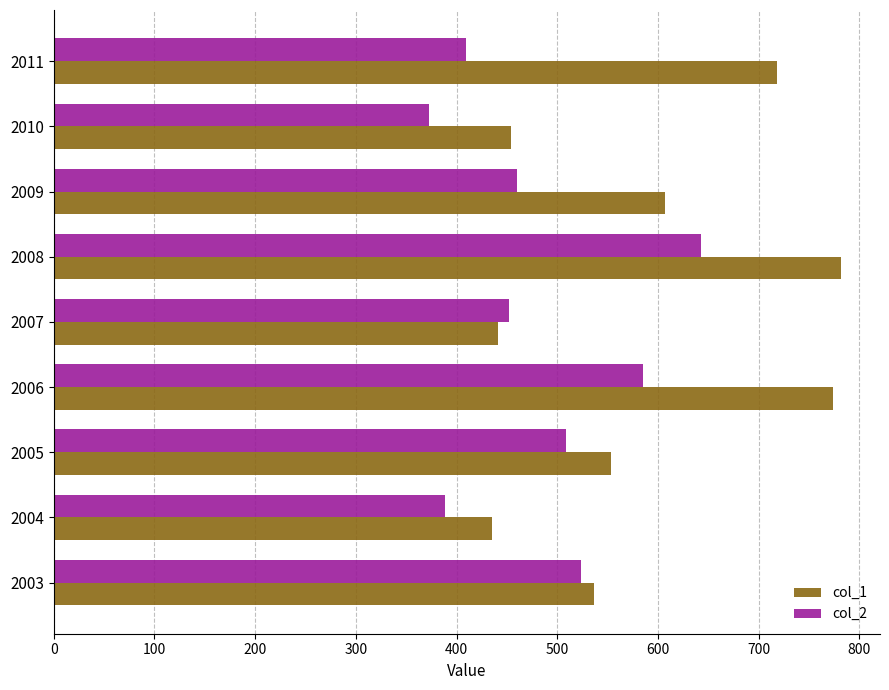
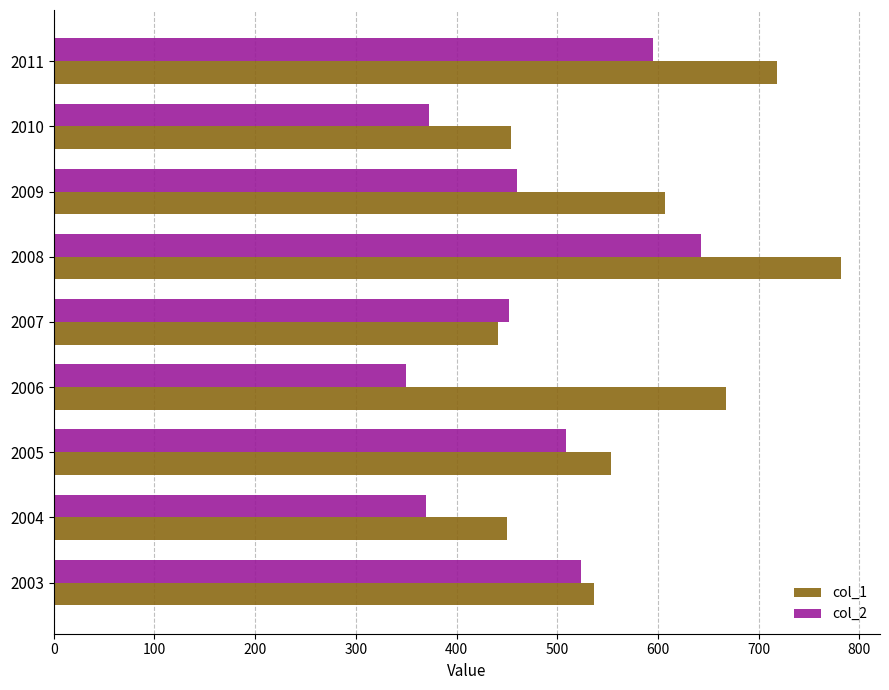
col_2, 2011: 410 -> 595
col_2, 2006: 585 -> 350
col_1, 2006: 774 -> 668
col_2, 2004: 388 -> 370
col_1, 2004: 435 -> 450
